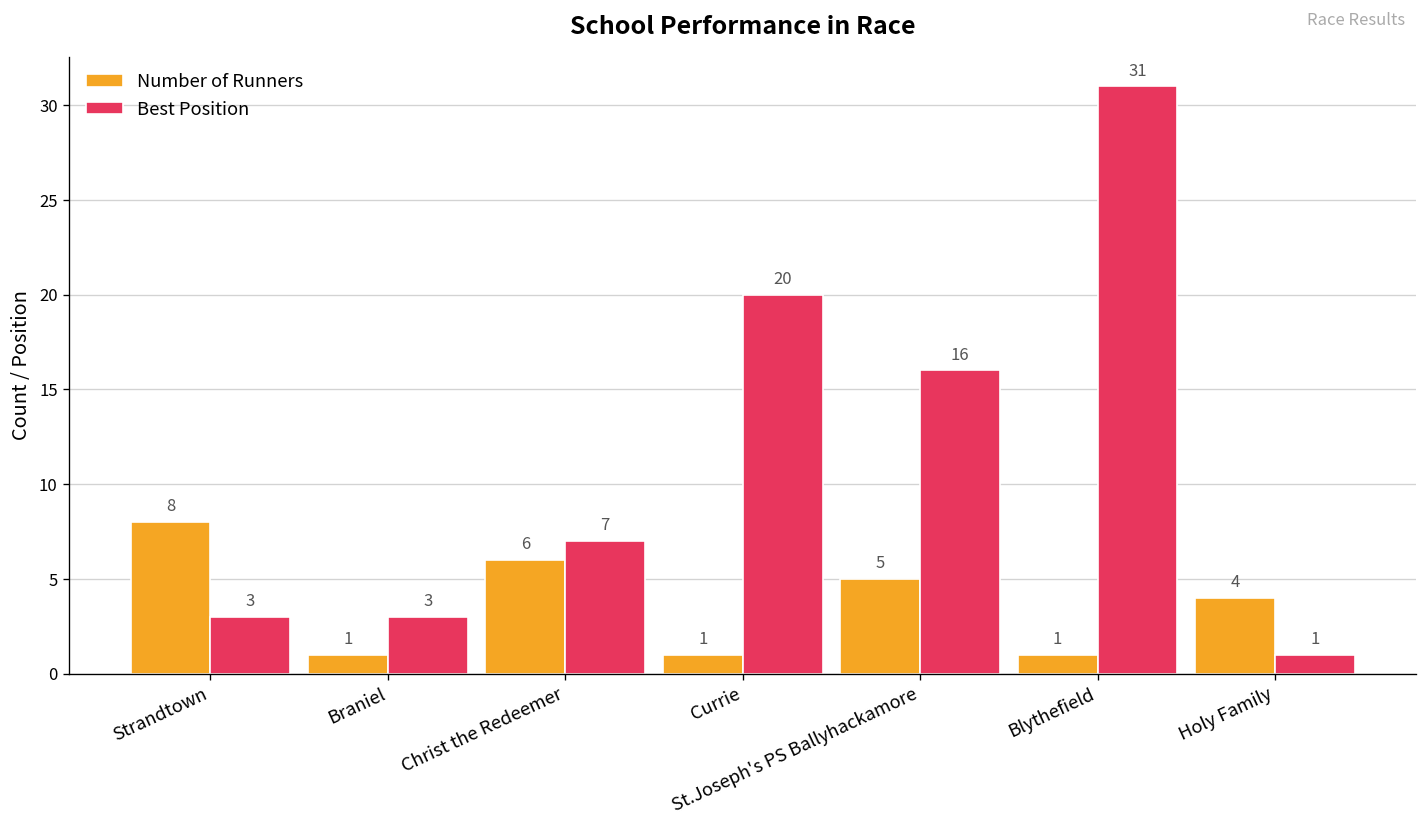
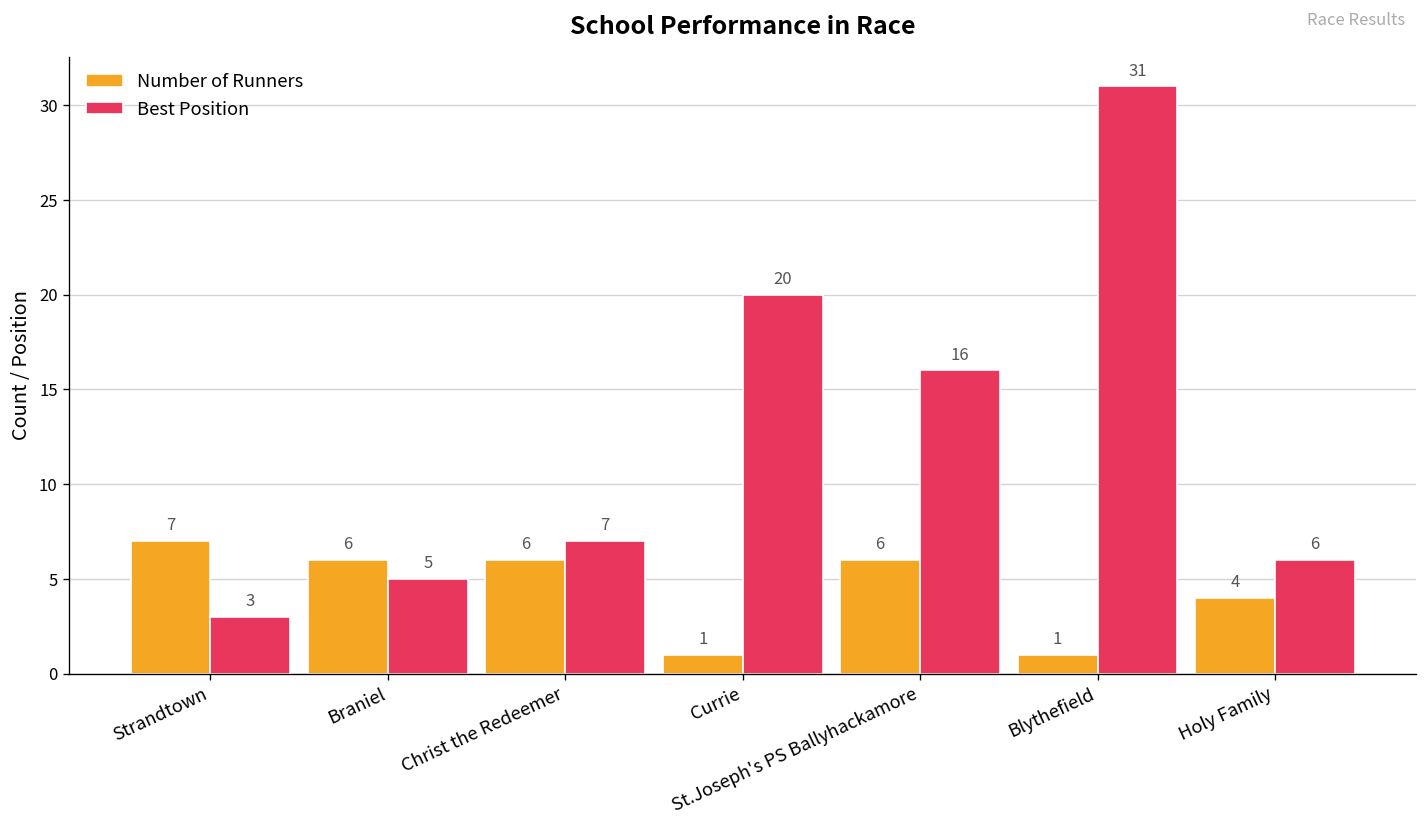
Number of Runners, Strandtown: 8 -> 7
Number of Runners, Braniel: 1 -> 6
Best Position, Braniel: 3 -> 5
Number of Runners, St.Joseph's PS Ballyhackamore: 5 -> 6
Best Position, Holy Family: 1 -> 6
